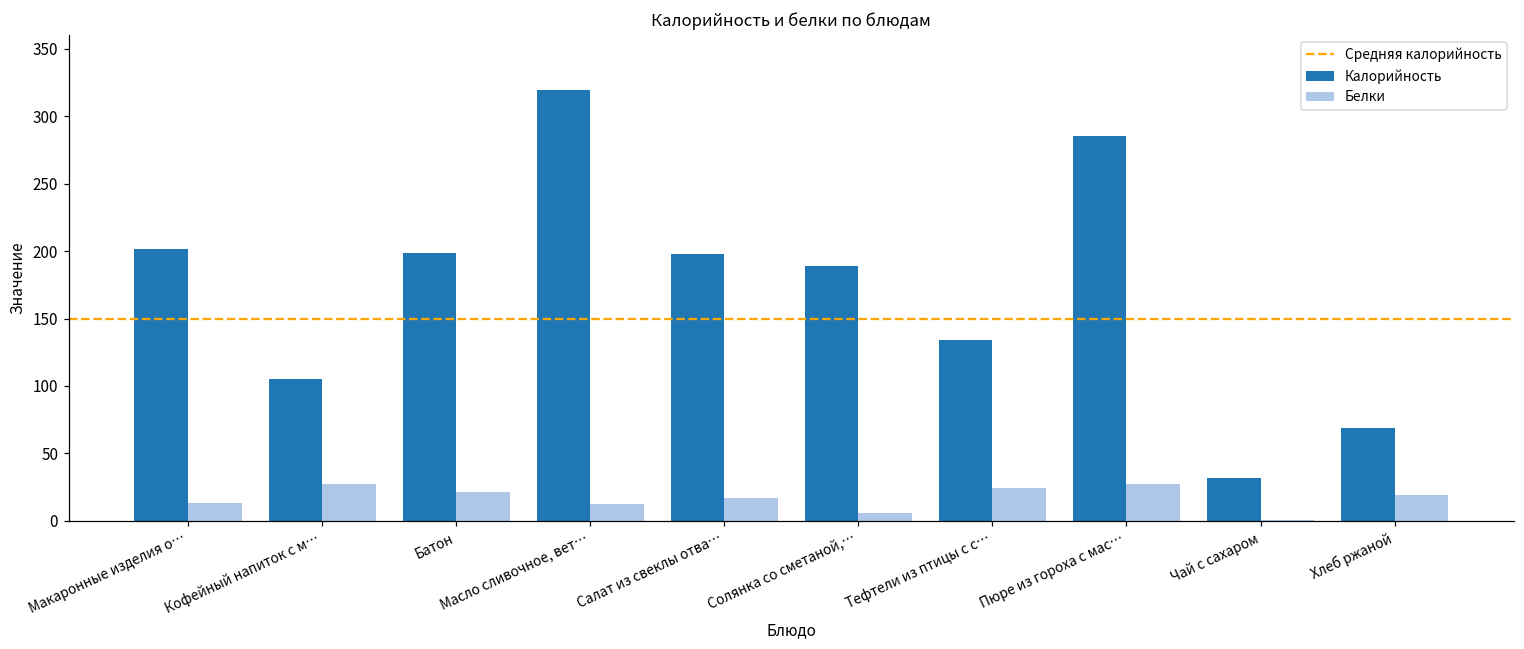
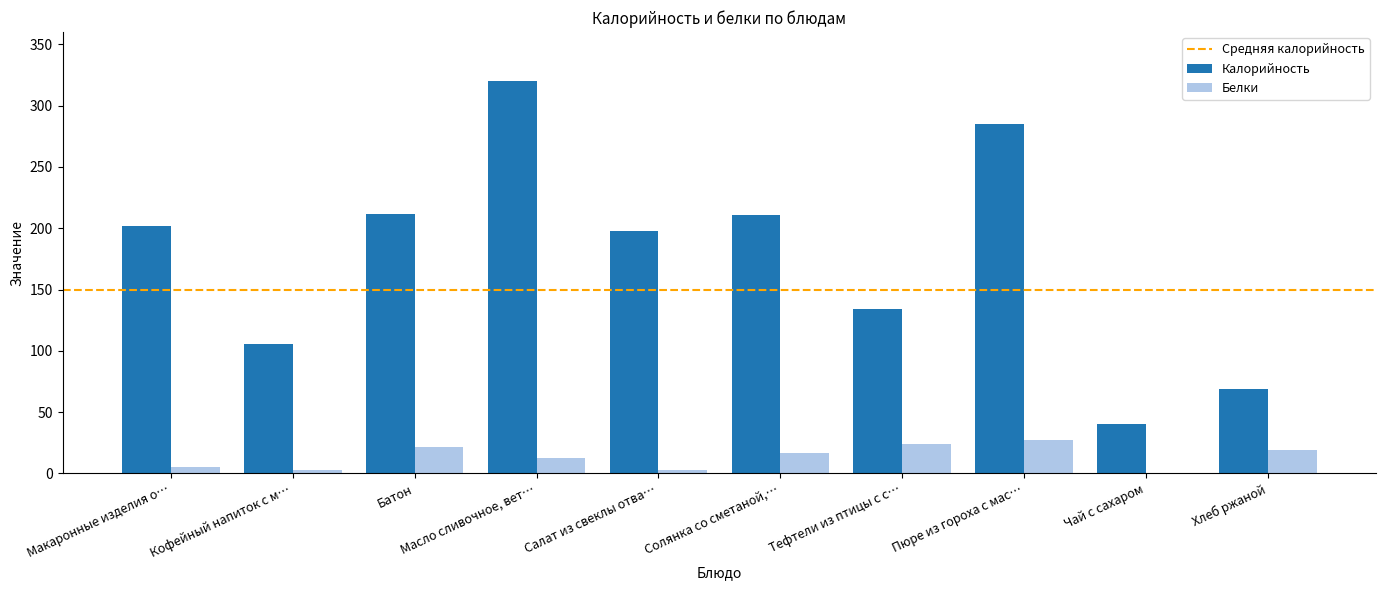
Белки, Макаронные изделия о…: 13 -> 5
Белки, Кофейный напиток с м…: 27 -> 3
Калорийность, Батон: 198 -> 211
Белки, Салат из свеклы отва…: 17 -> 3
Калорийность, Солянка со сметаной,…: 189 -> 211
Белки, Солянка со сметаной,…: 6 -> 16
Калорийность, Чай с сахаром: 32 -> 40
